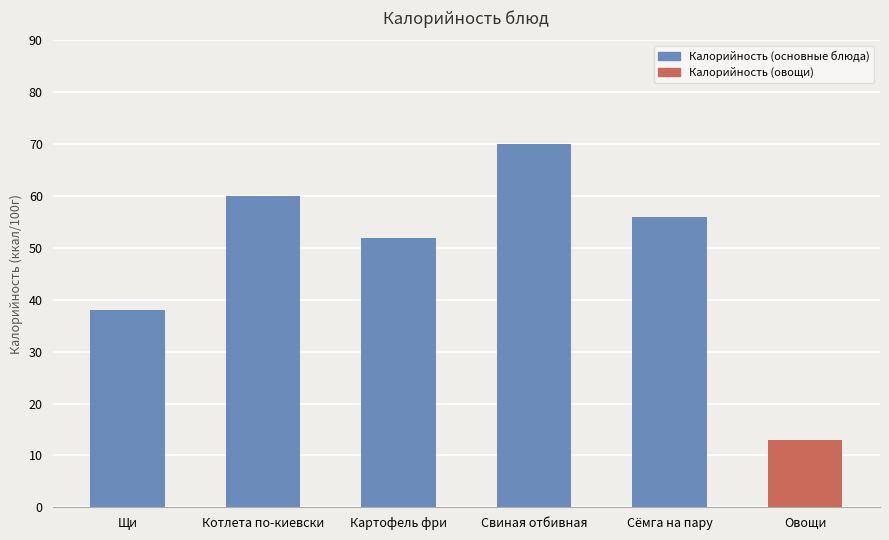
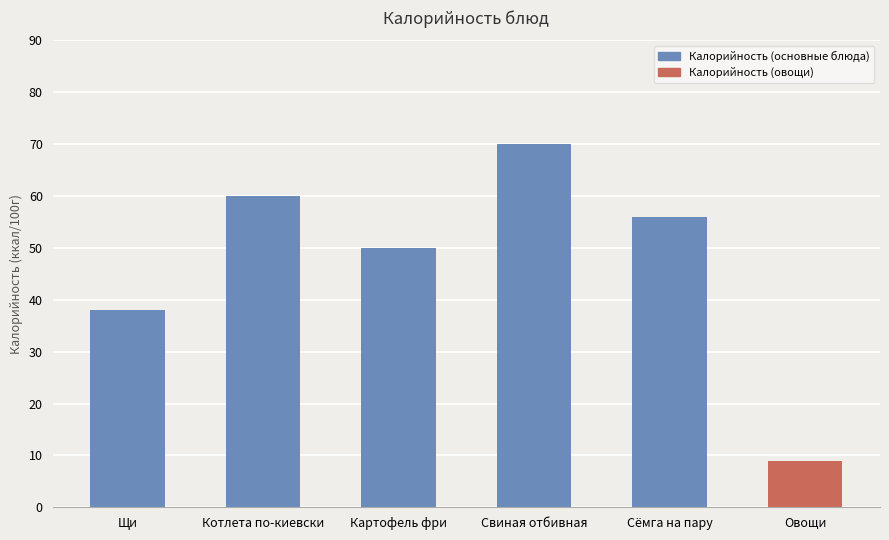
Картофель фри: 52 -> 50
Овощи: 13 -> 9
